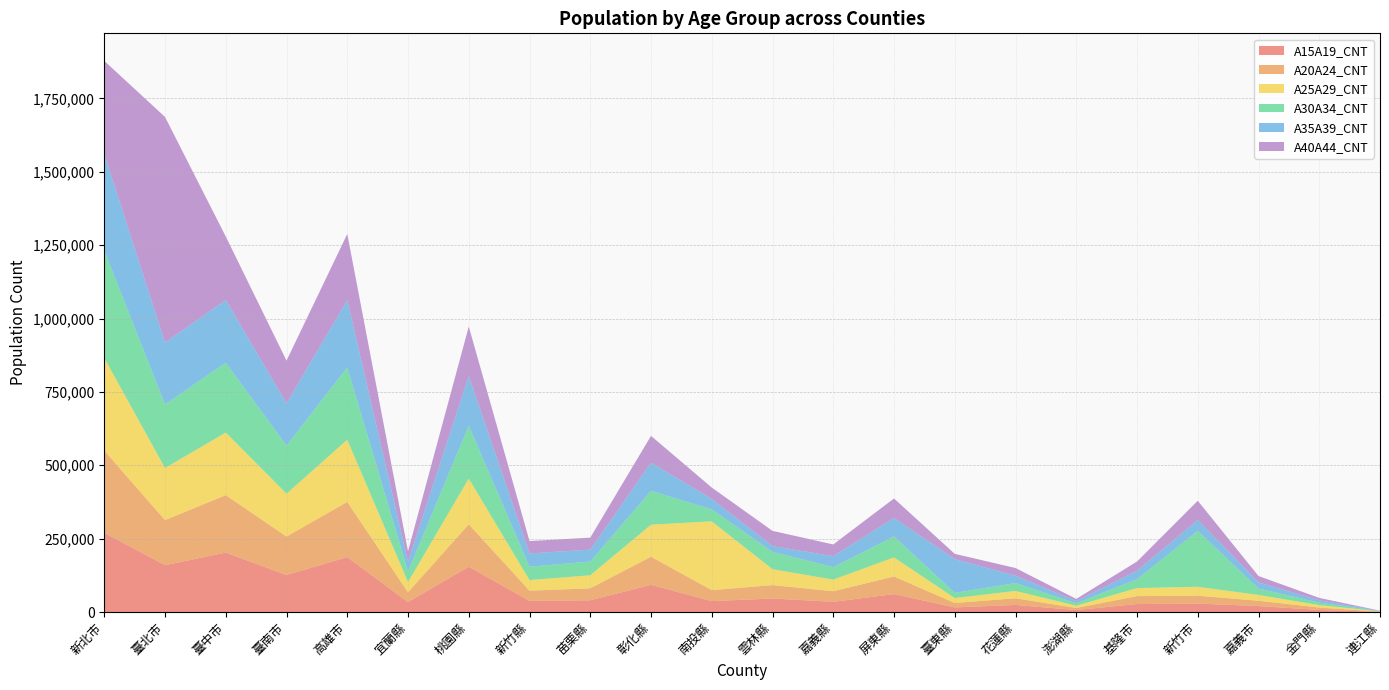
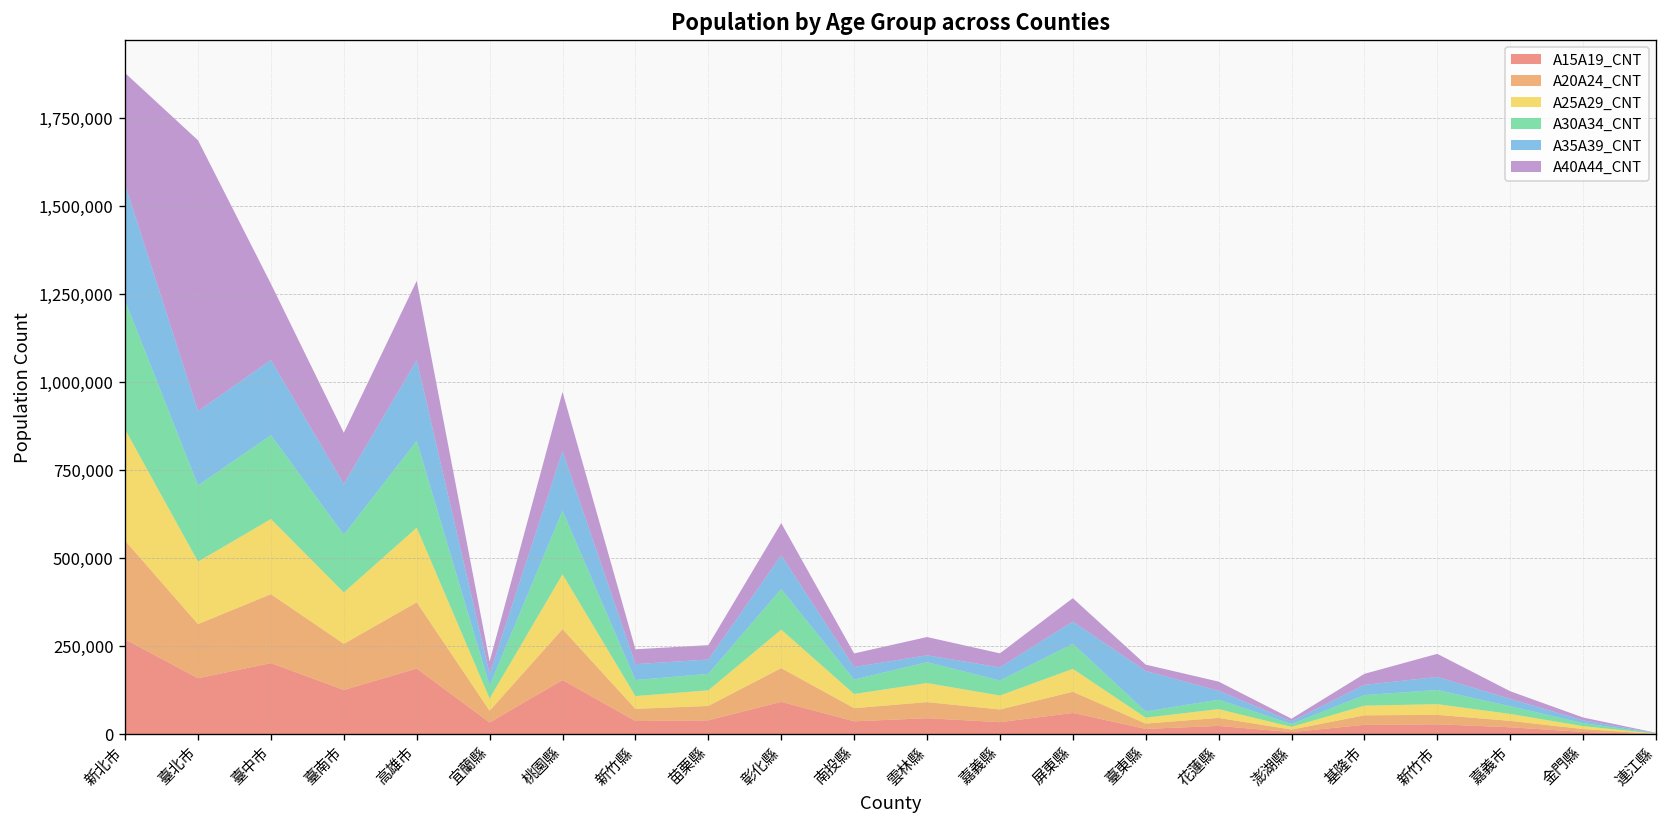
A25A29_CNT, 南投縣: 230,000 -> 40,000
A30A34_CNT, 新竹市: 190,000 -> 40,000
